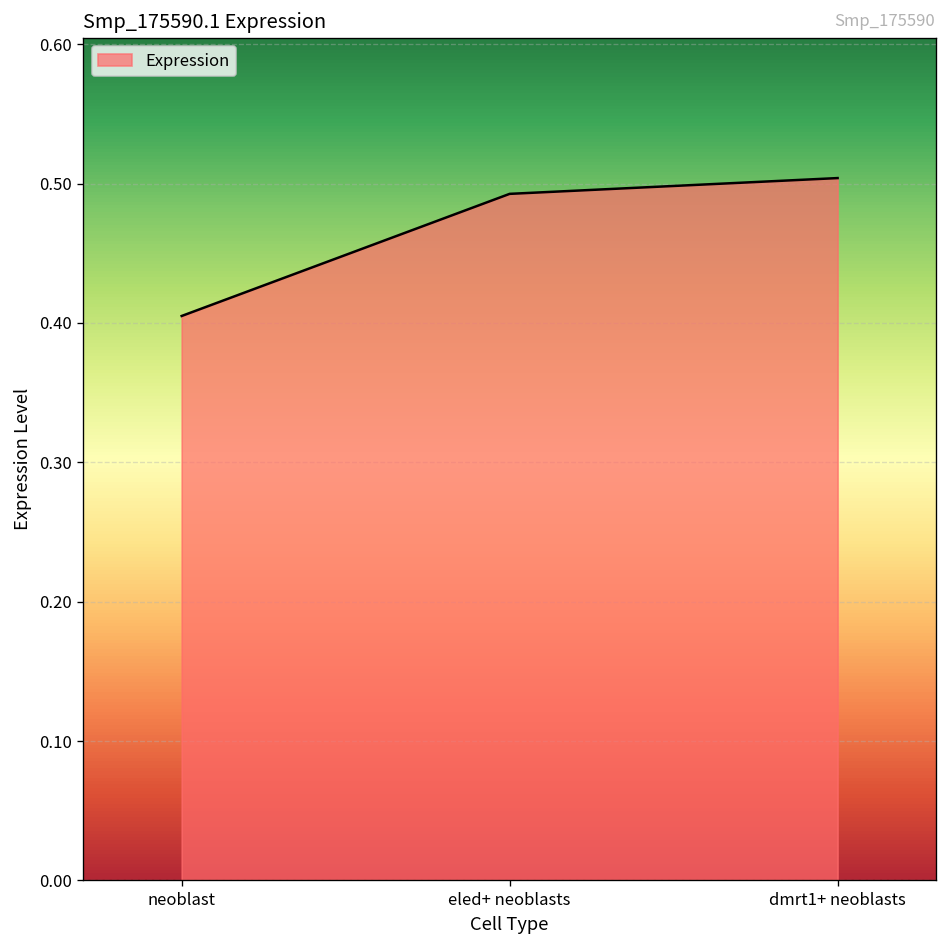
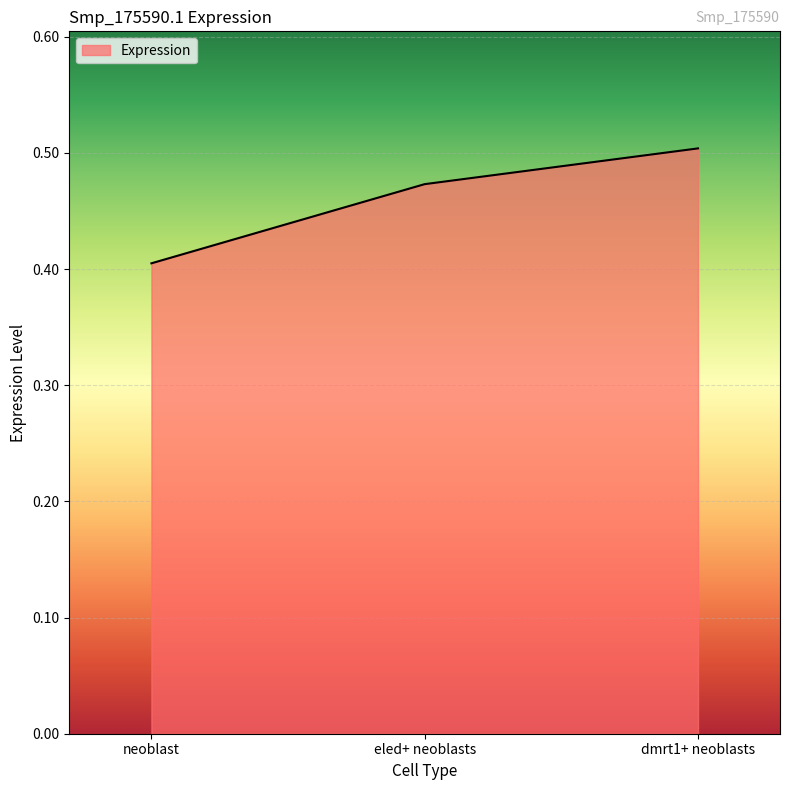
eled+ neoblasts: 0.493 -> 0.473
